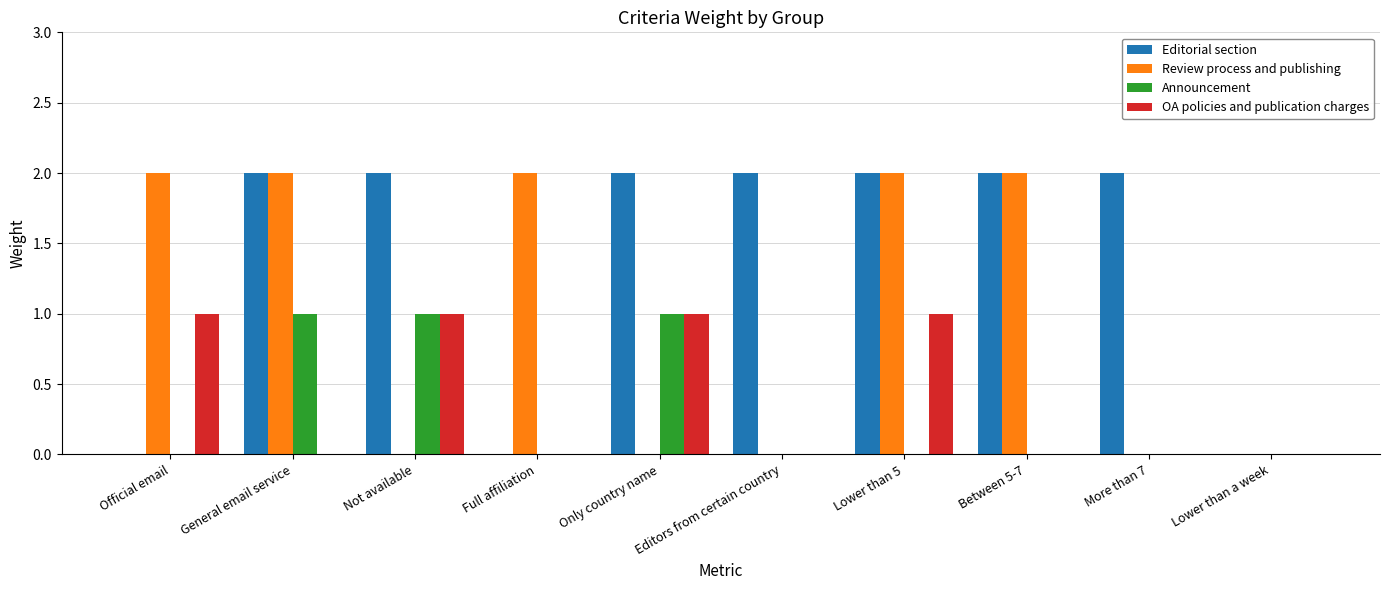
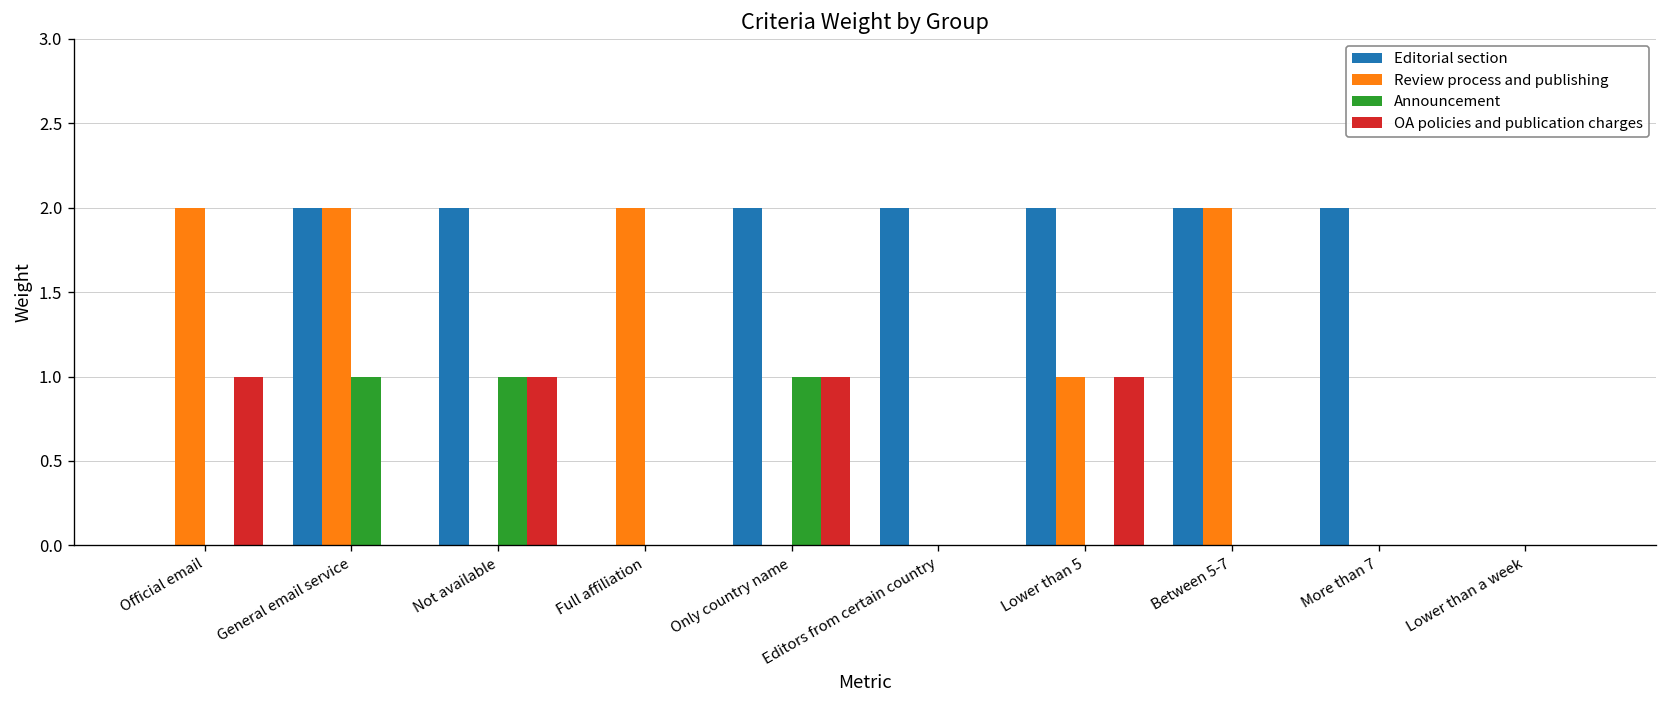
Review process and publishing, Lower than 5: 2 -> 1
